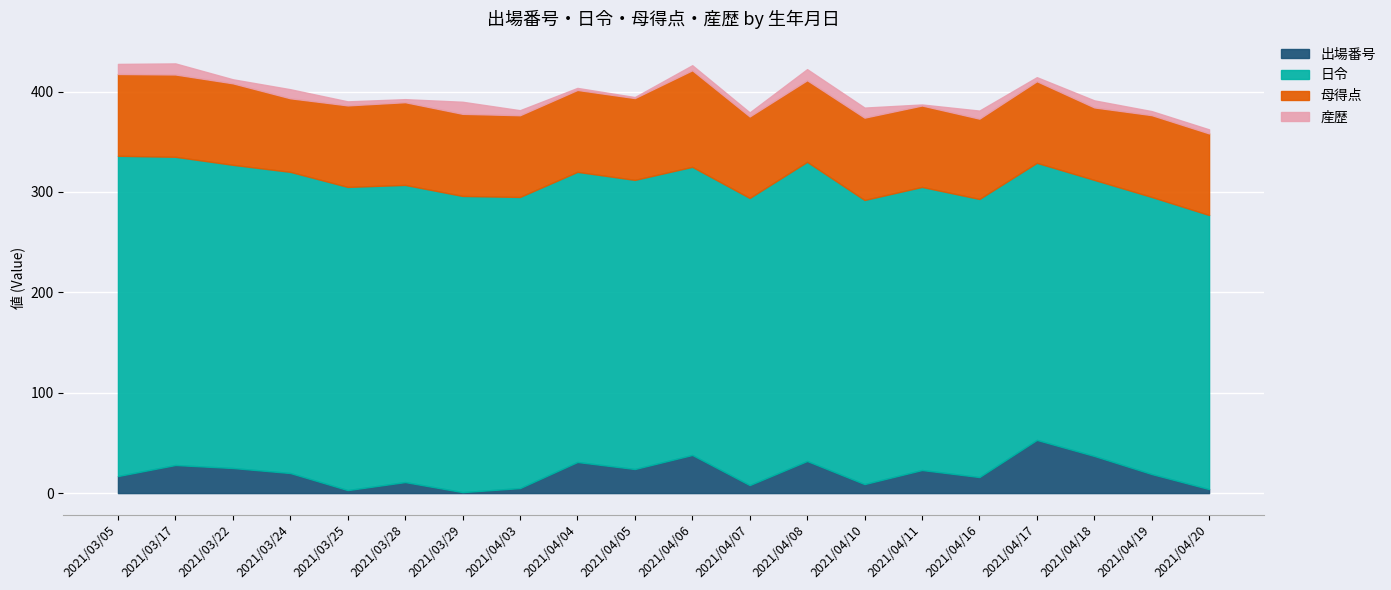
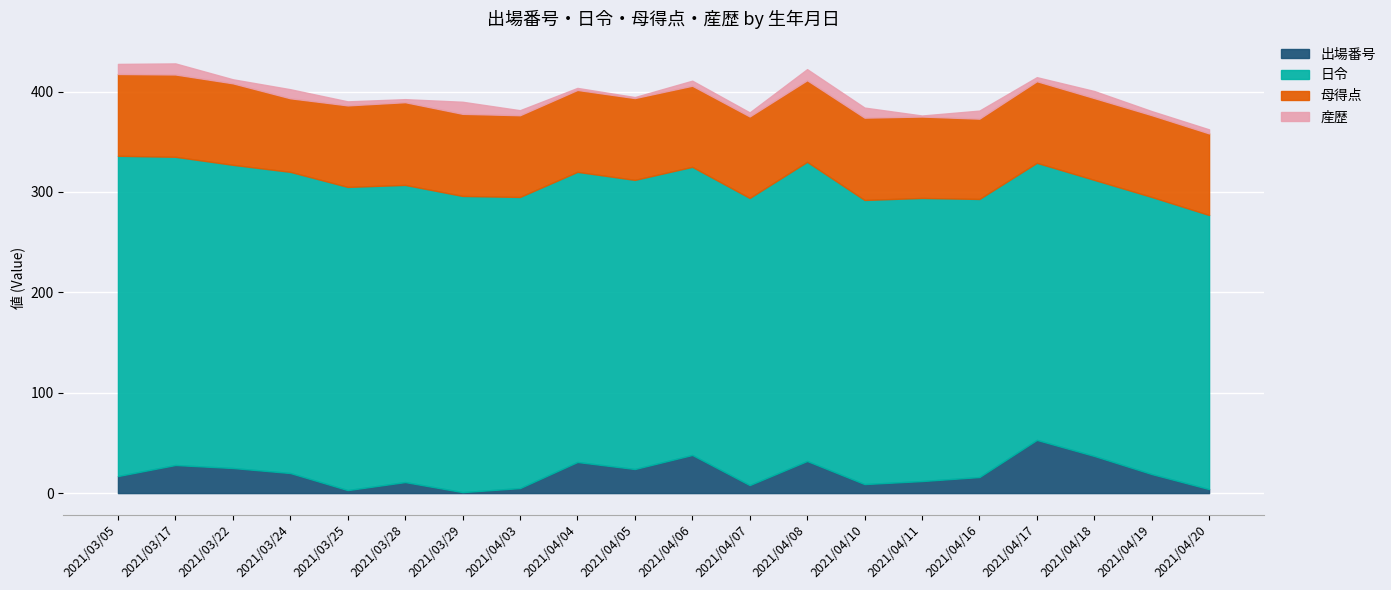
母得点, 2021/04/06: 96 -> 81
出場番号, 2021/04/11: 23 -> 12
母得点, 2021/04/18: 72 -> 82
